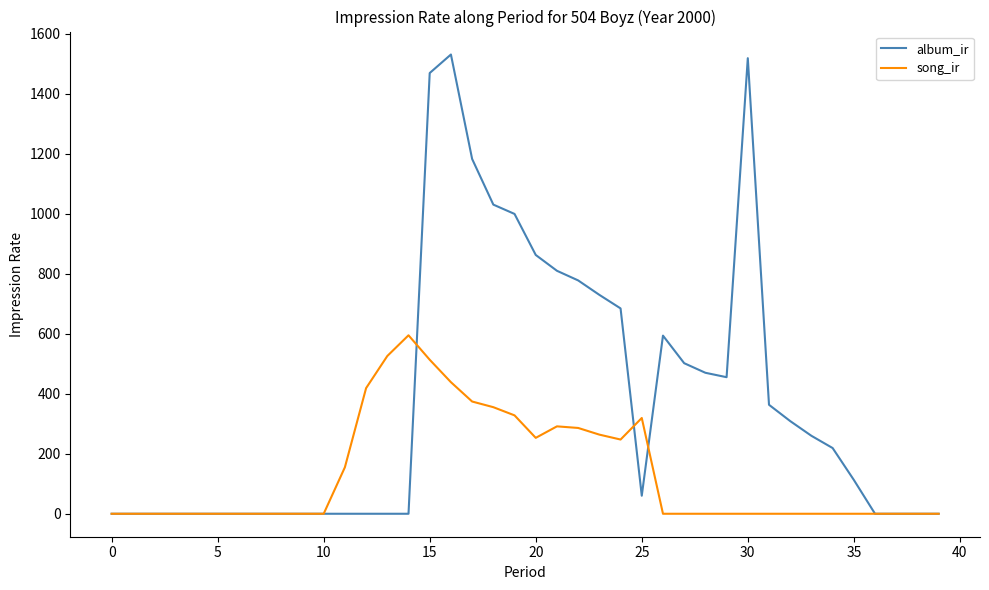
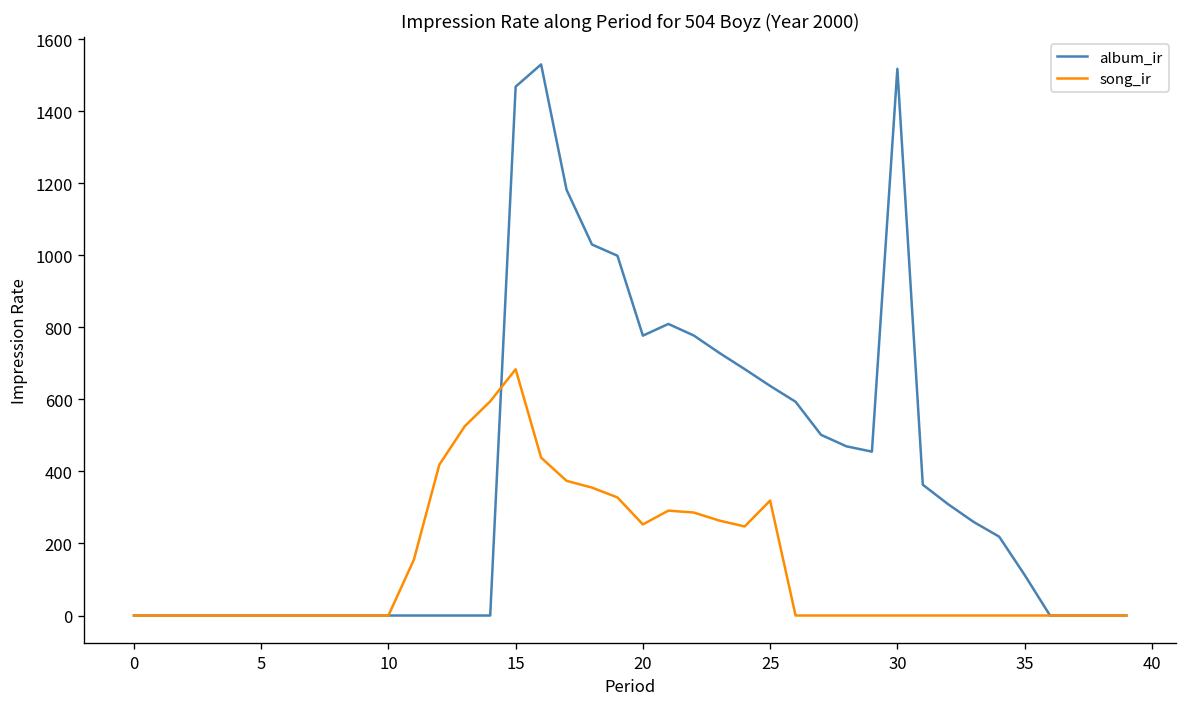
song_ir, 15: 510 -> 680
album_ir, 20: 860 -> 780
album_ir, 25: 60 -> 640
